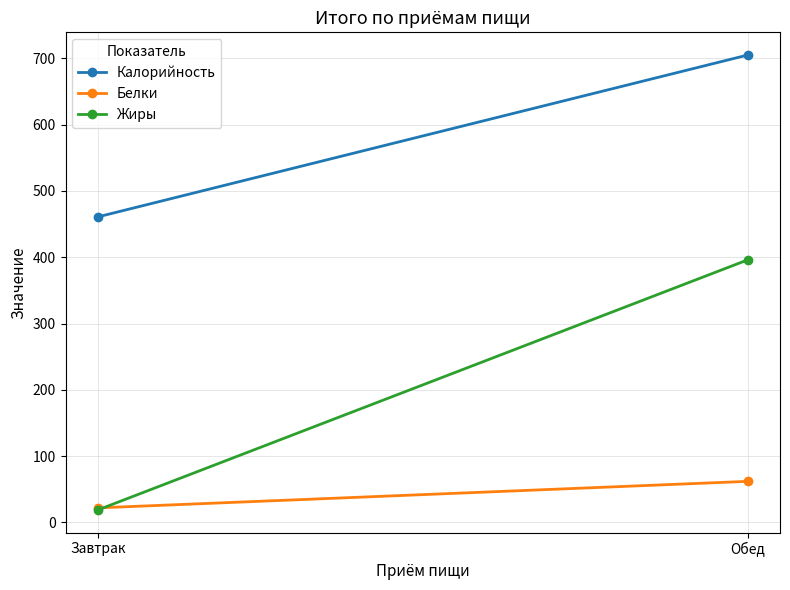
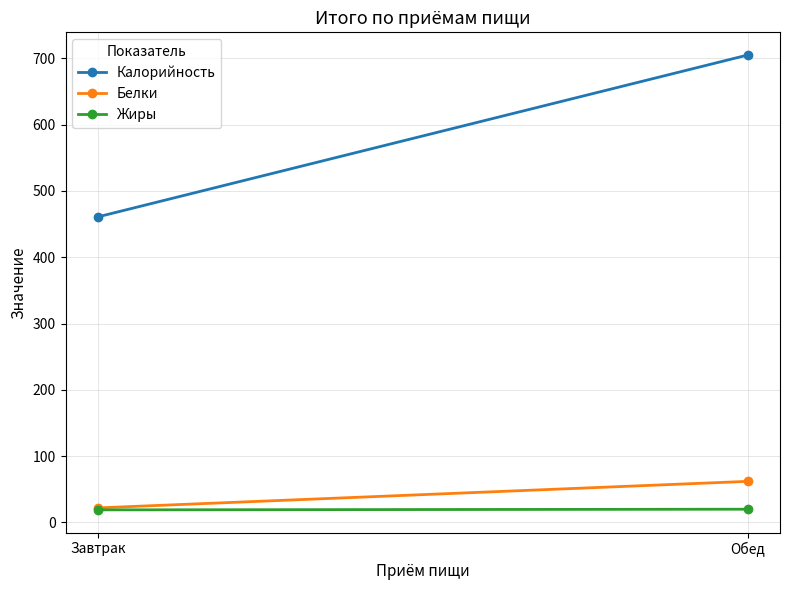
Жиры, Обед: 400 -> 20
